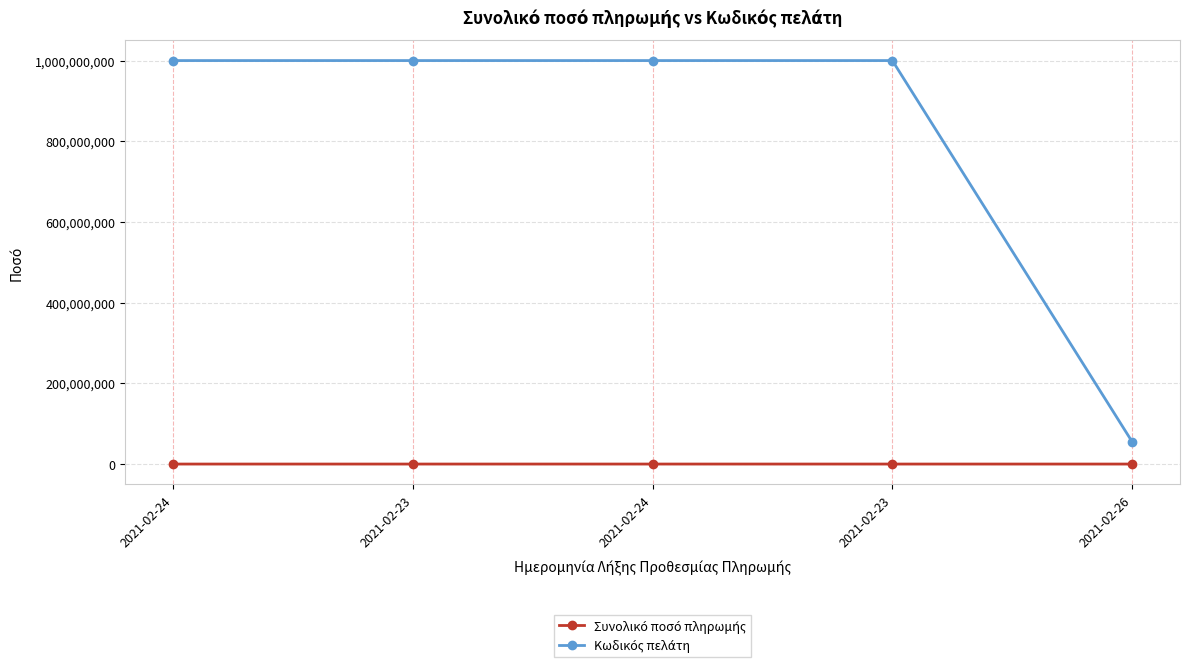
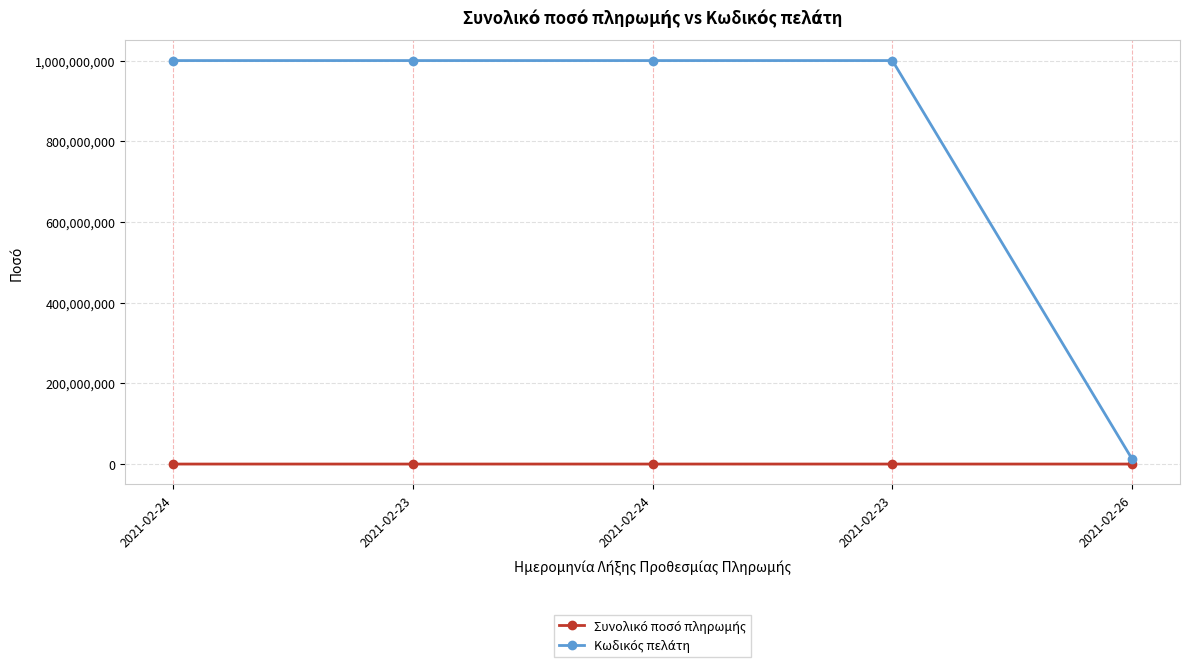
Κωδικός πελάτη, 2021-02-26: 60,000,000 -> 10,000,000
